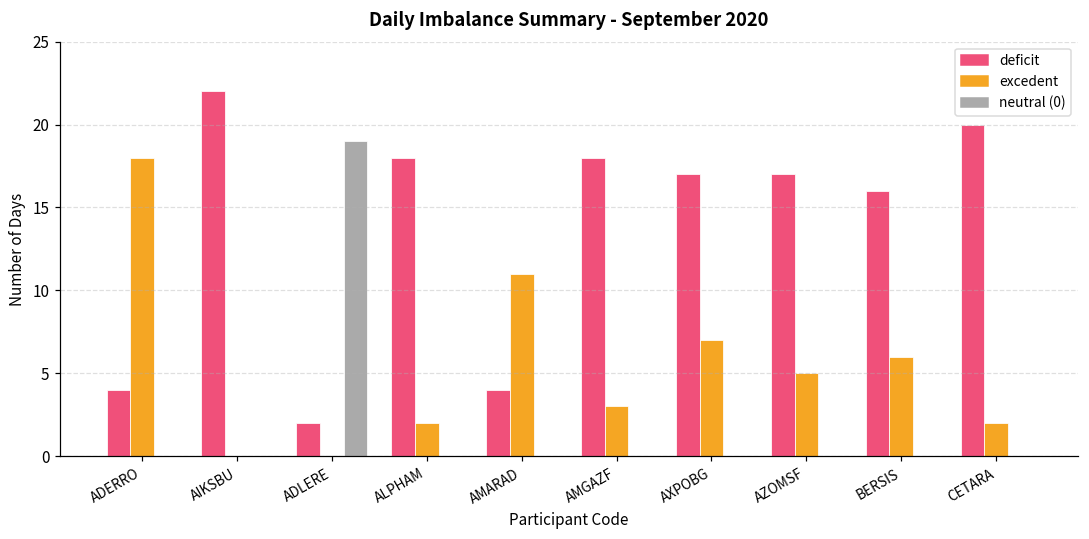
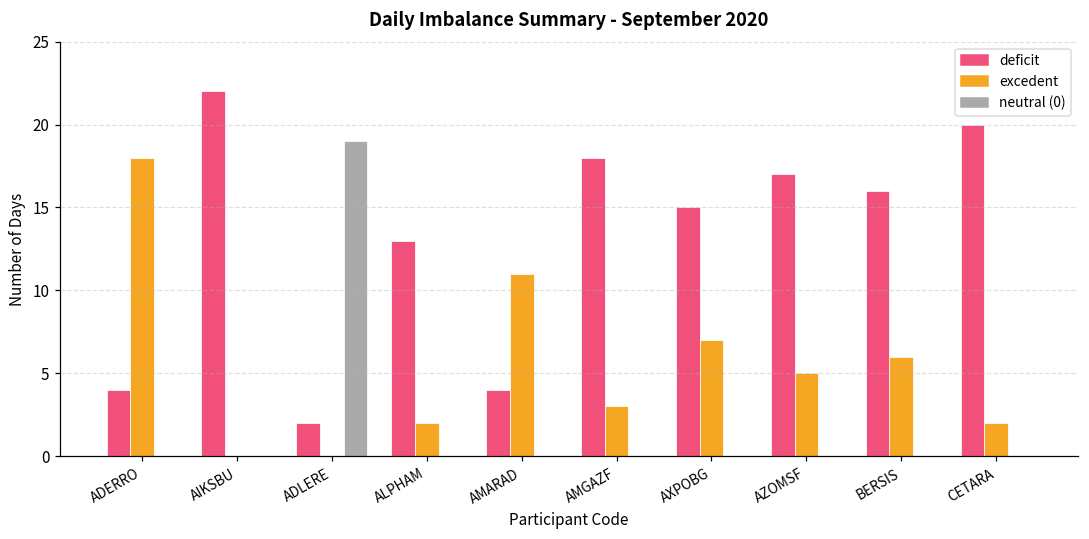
deficit, ALPHAM: 18 -> 13
deficit, AXPOBG: 17 -> 15
